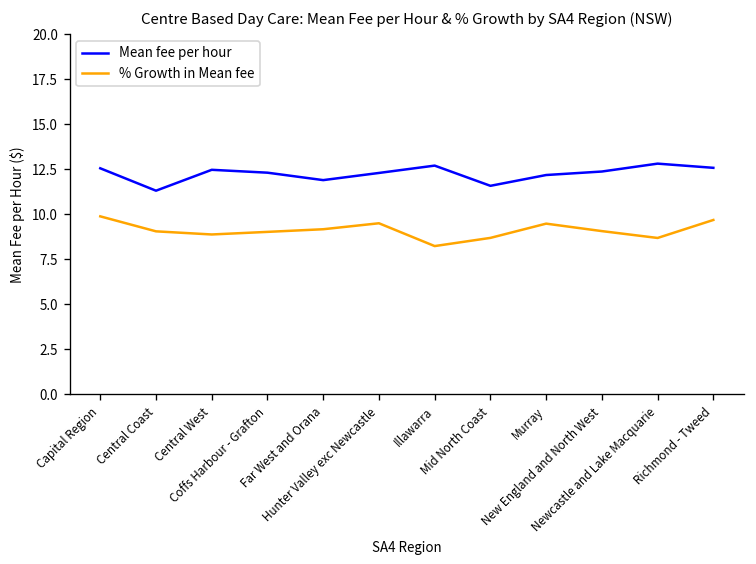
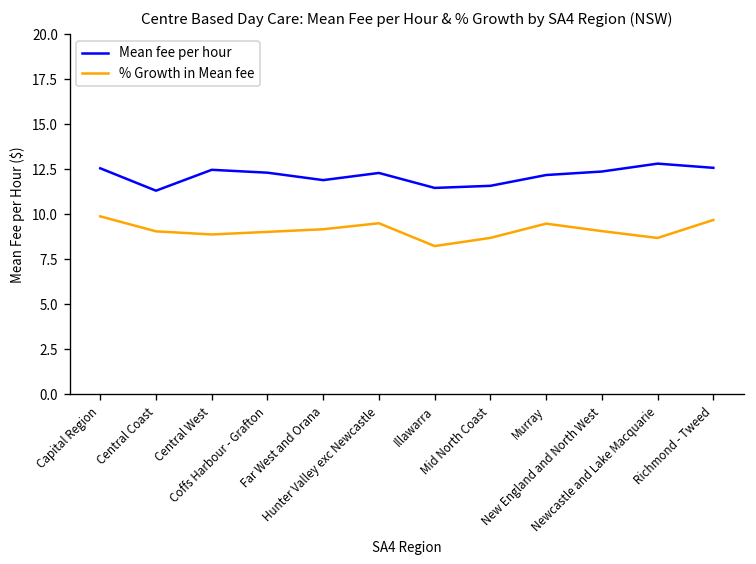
Mean fee per hour, Illawarra: 12.7 -> 11.5
